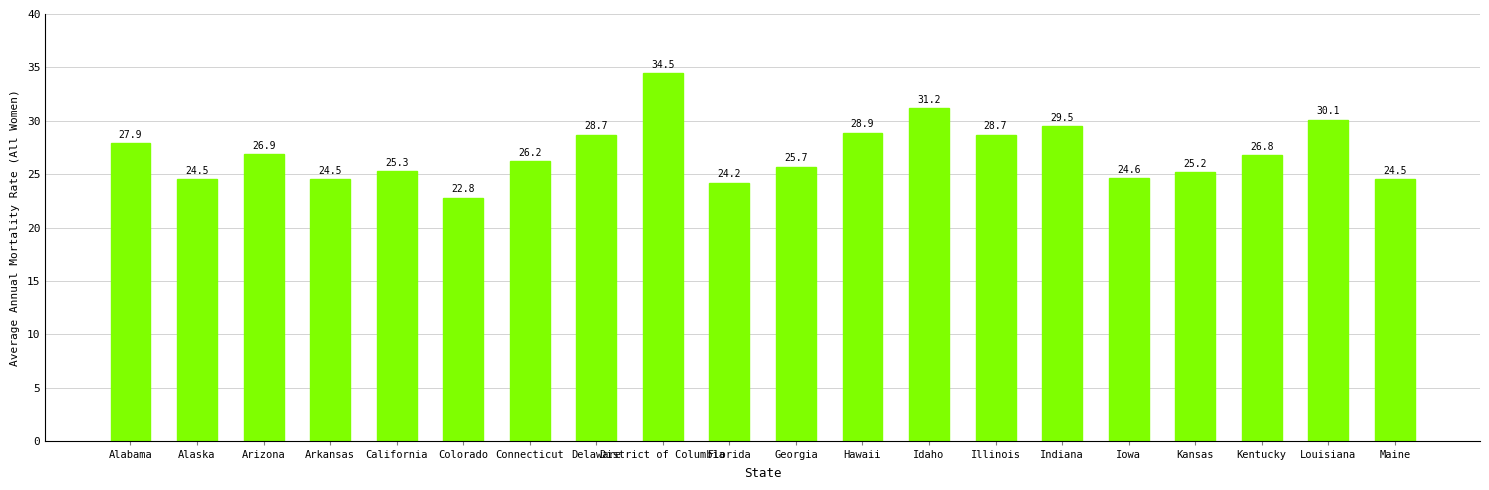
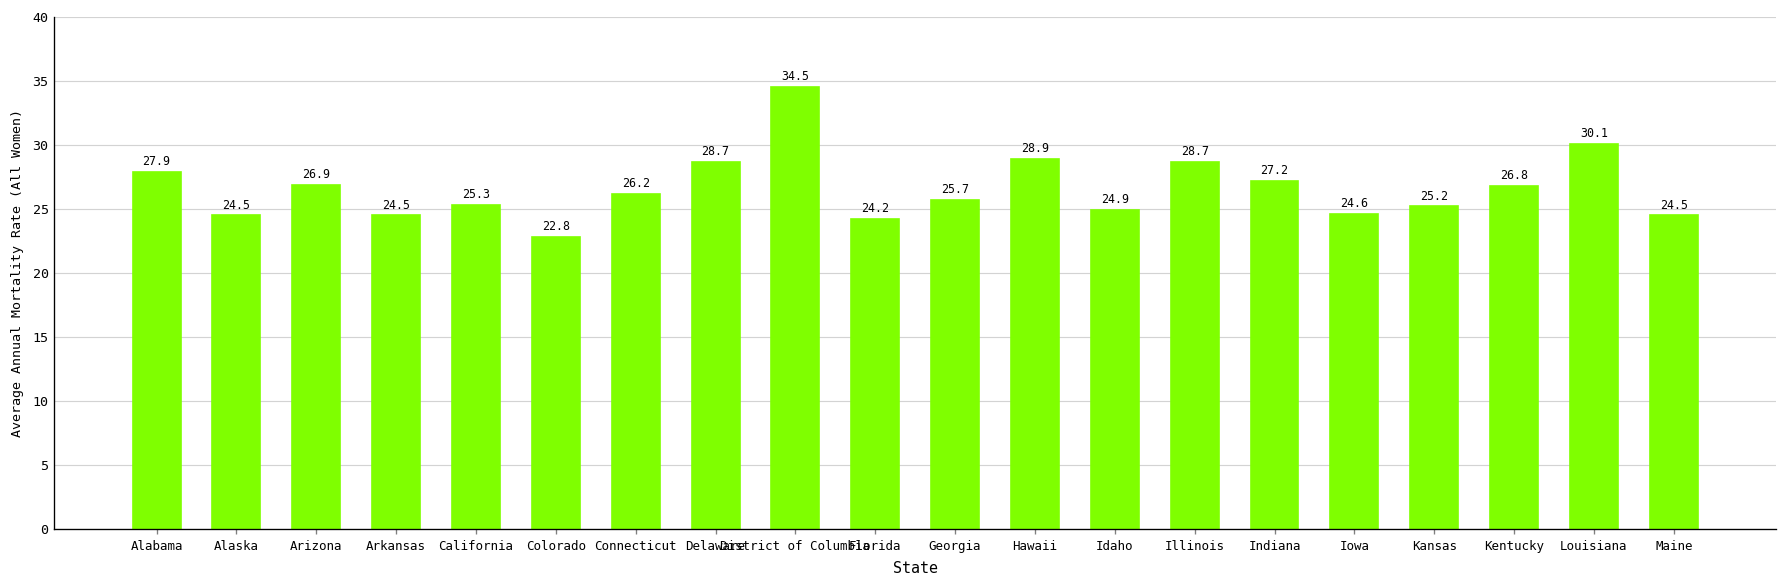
Idaho: 31.2 -> 24.9
Indiana: 29.5 -> 27.2
